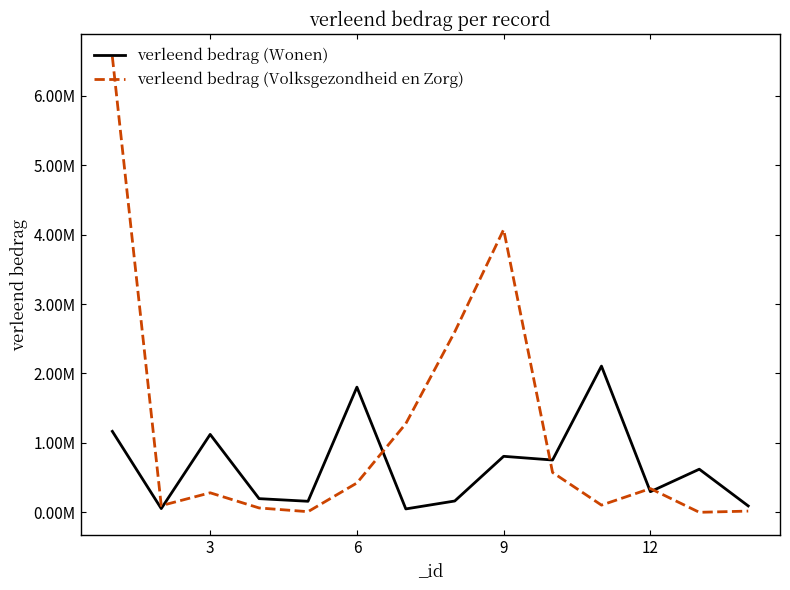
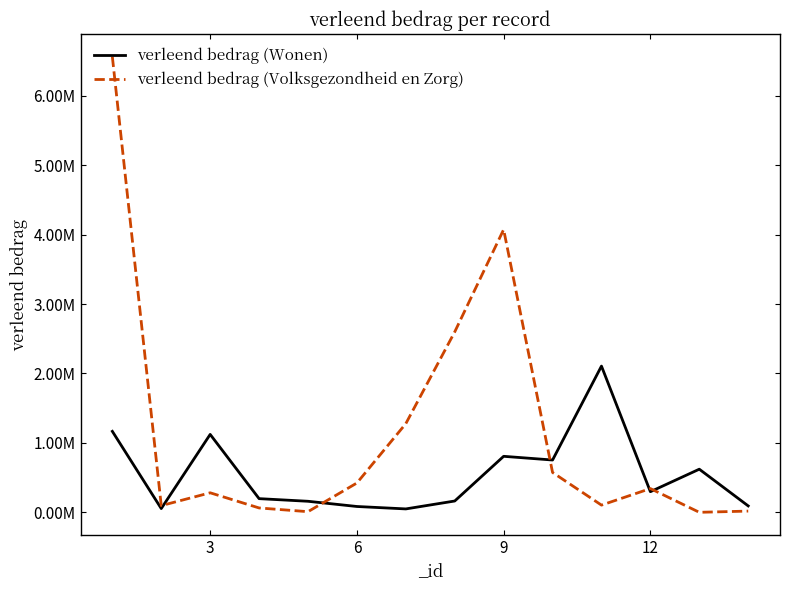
verleend bedrag (Wonen), 6: 1800000 -> 100000
